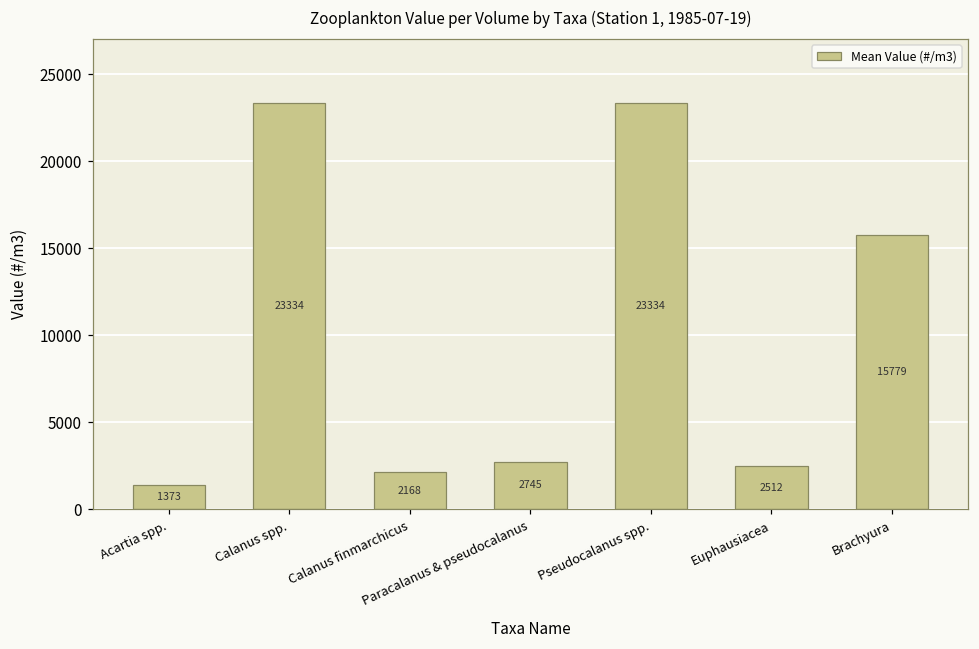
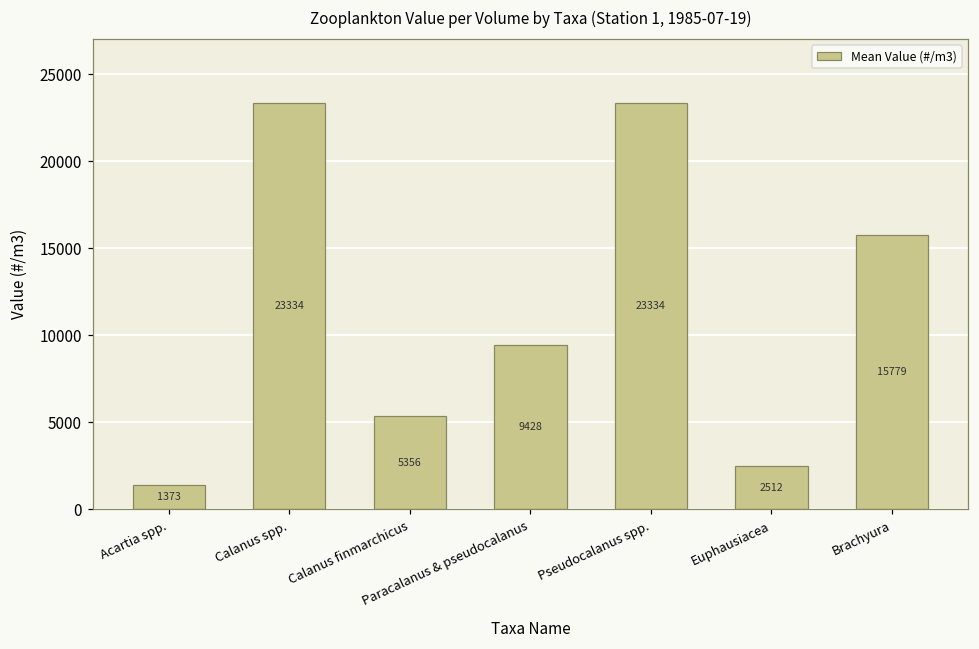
Calanus finmarchicus: 2168 -> 5356
Paracalanus & pseudocalanus: 2745 -> 9428
